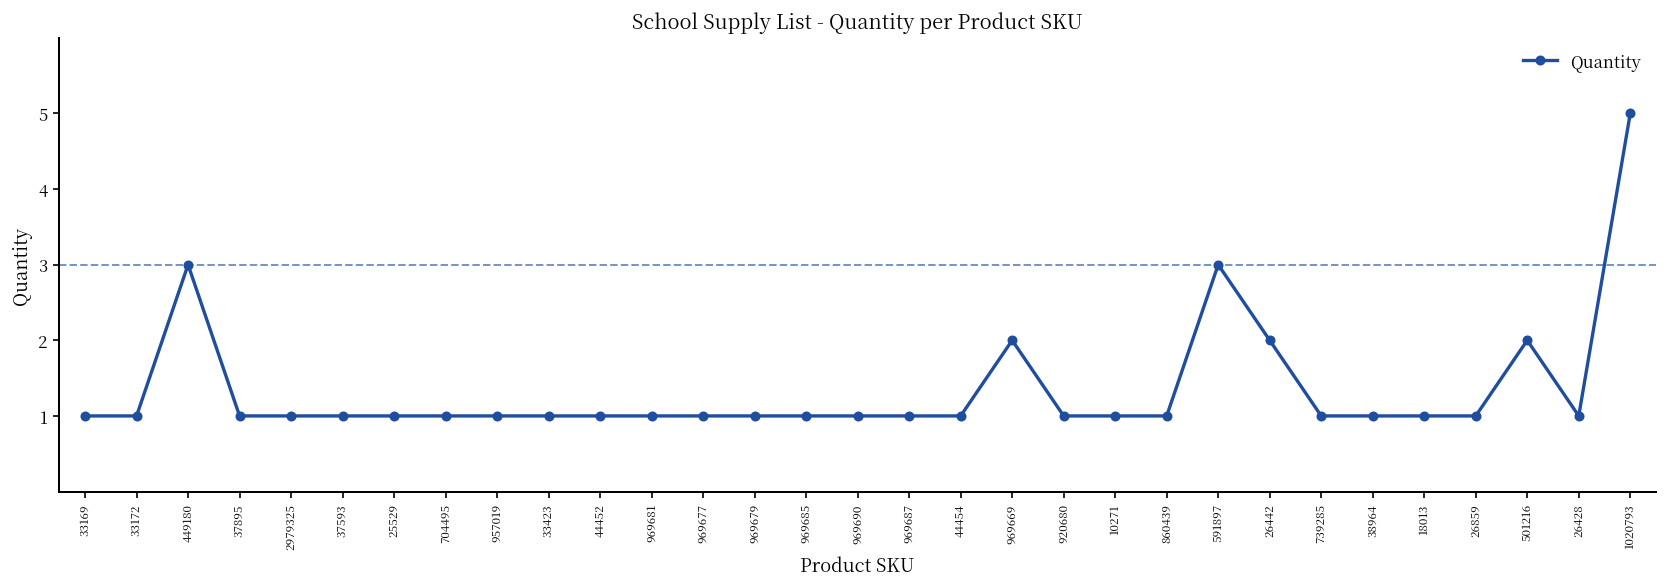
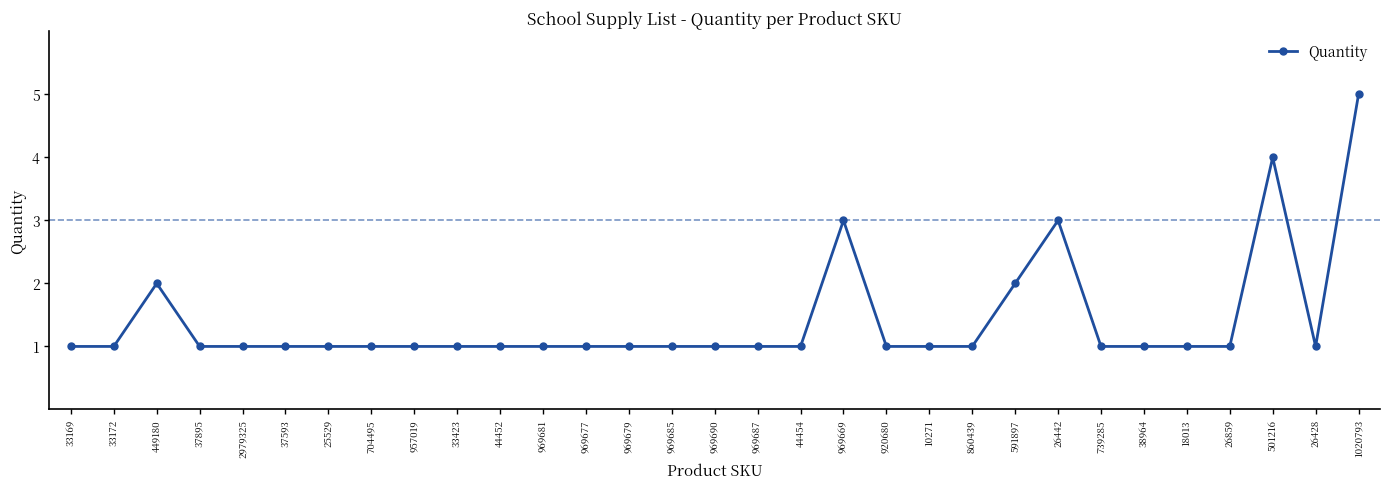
449180: 3 -> 2
969669: 2 -> 3
591897: 3 -> 2
26442: 2 -> 3
501216: 2 -> 4
